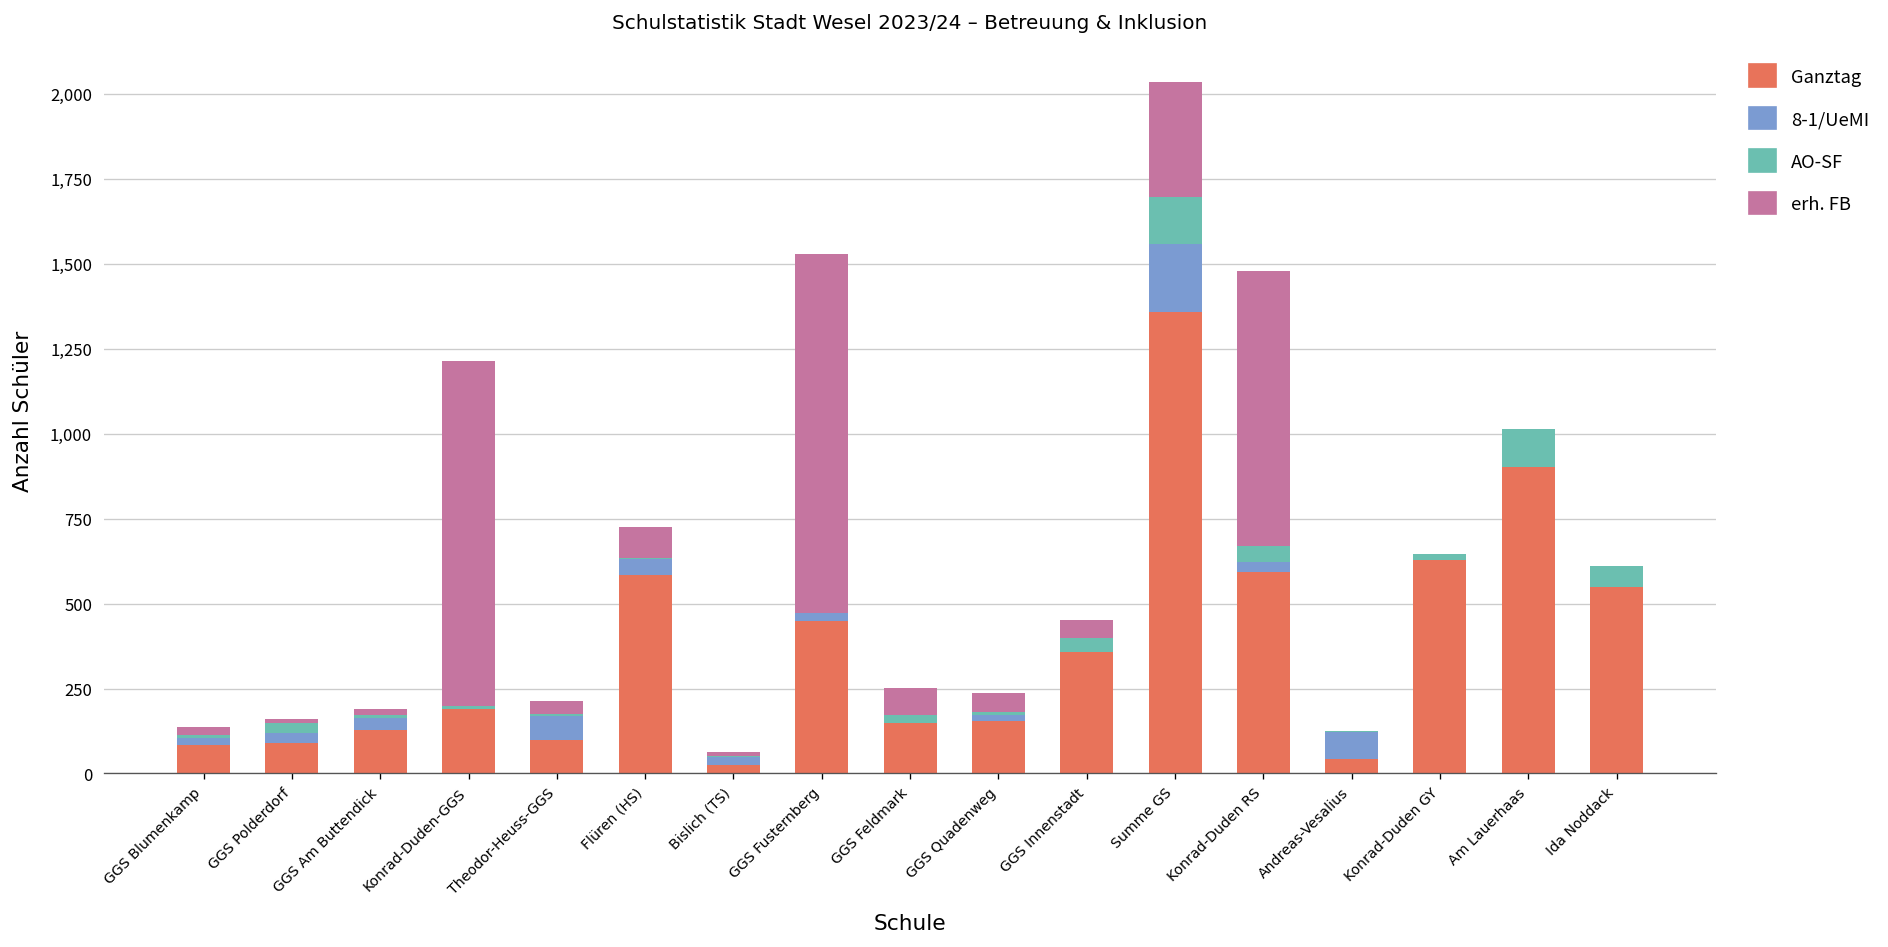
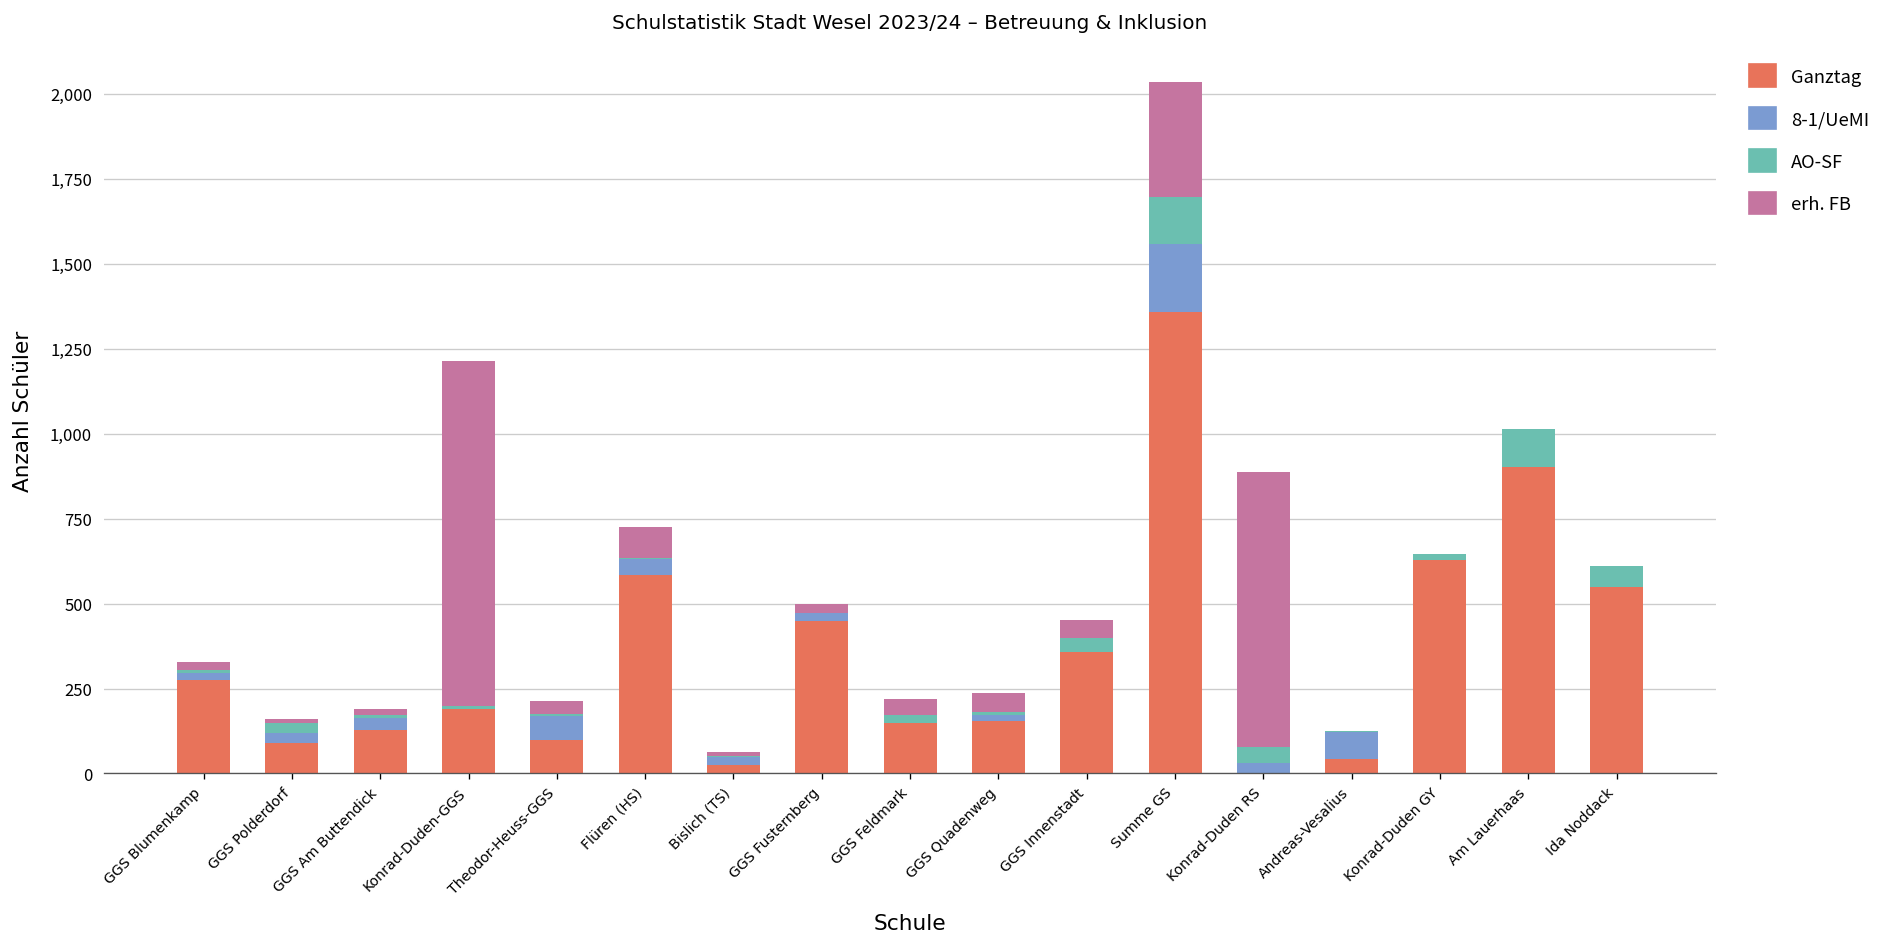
Ganztag, GGS Blumenkamp: 80 -> 270
erh. FB, GGS Fusternberg: 1,060 -> 30
erh. FB, GGS Feldmark: 80 -> 50
Ganztag, Konrad-Duden RS: 590 -> 0
